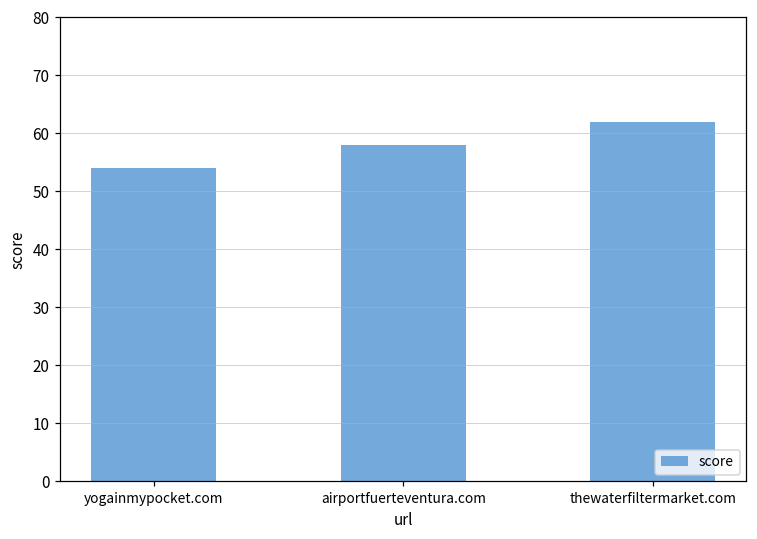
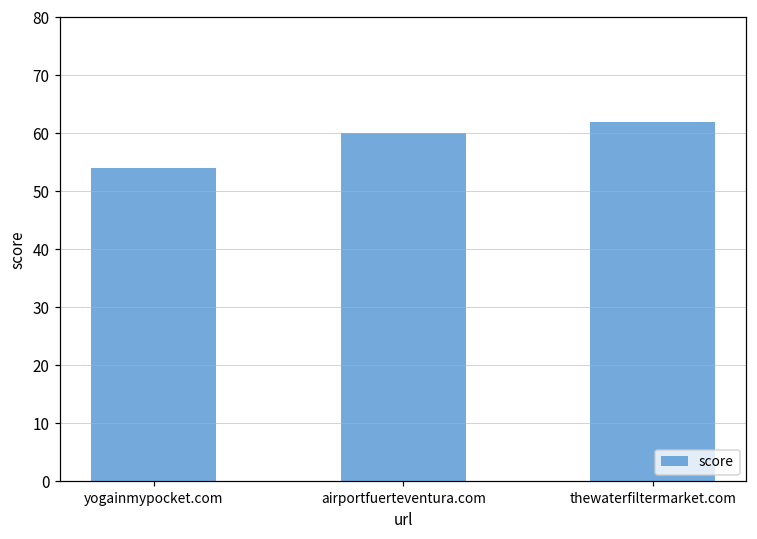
airportfuerteventura.com: 58 -> 60
